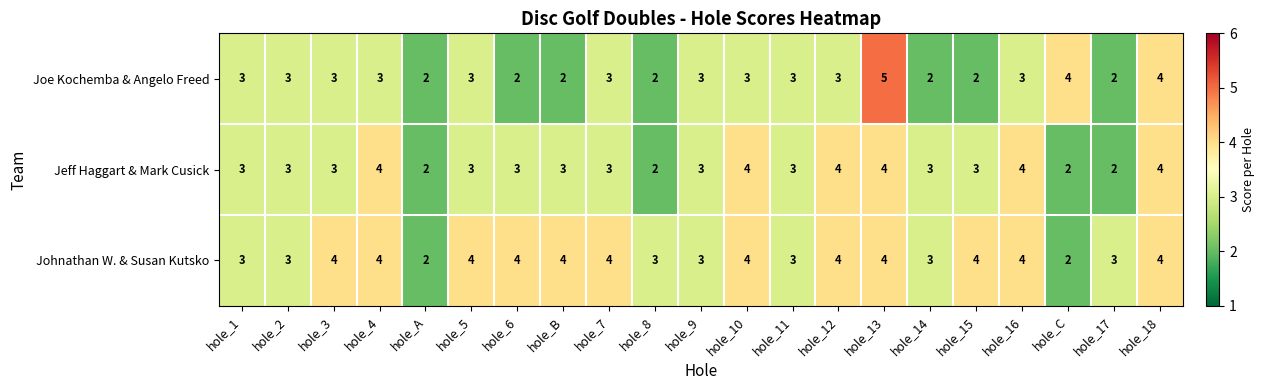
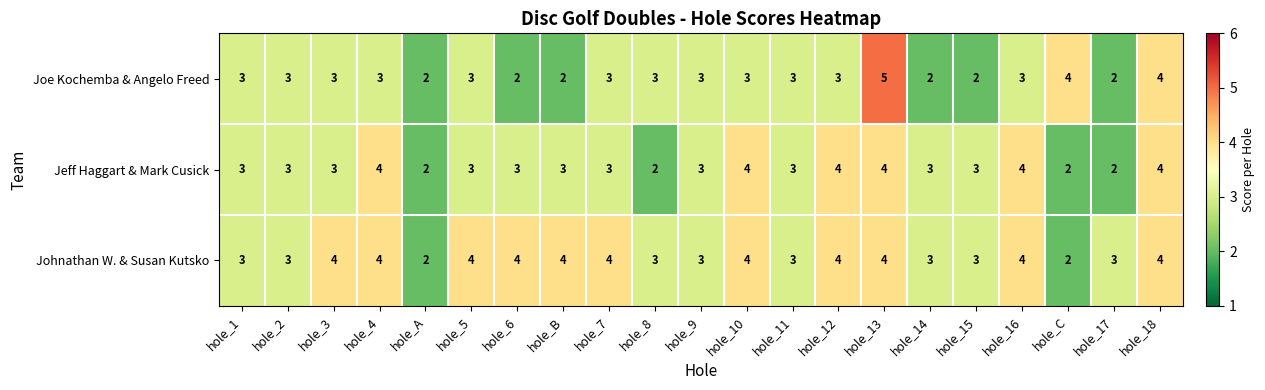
Joe Kochemba & Angelo Freed, hole_8: 2 -> 3
Johnathan W. & Susan Kutsko, hole_15: 4 -> 3
